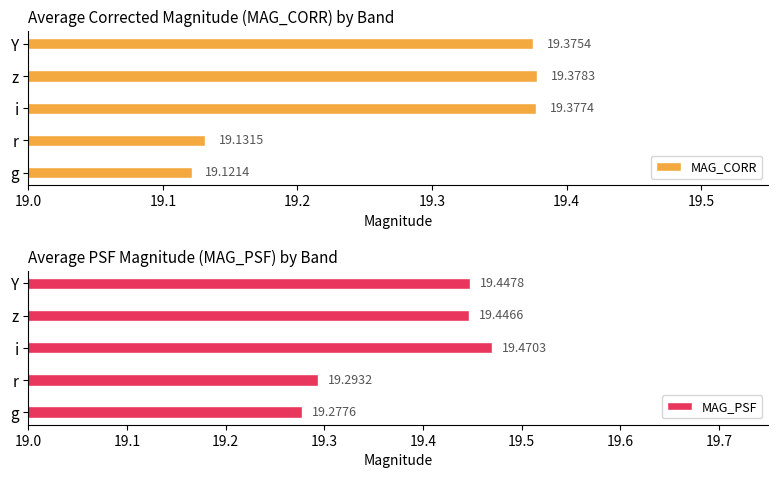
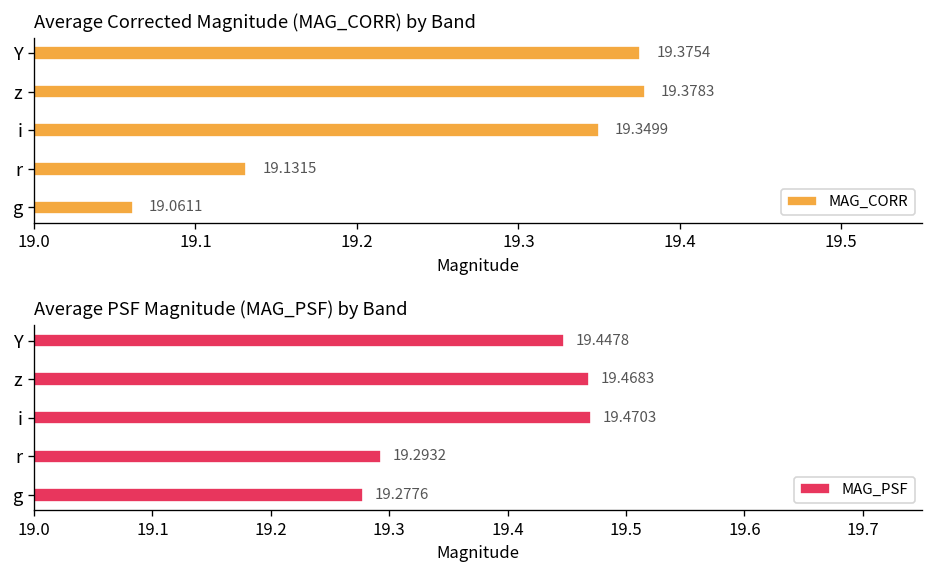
Average Corrected Magnitude (MAG_CORR) by Band, i: 19.3774 -> 19.3499
Average Corrected Magnitude (MAG_CORR) by Band, g: 19.1214 -> 19.0611
Average PSF Magnitude (MAG_PSF) by Band, z: 19.4466 -> 19.4683
